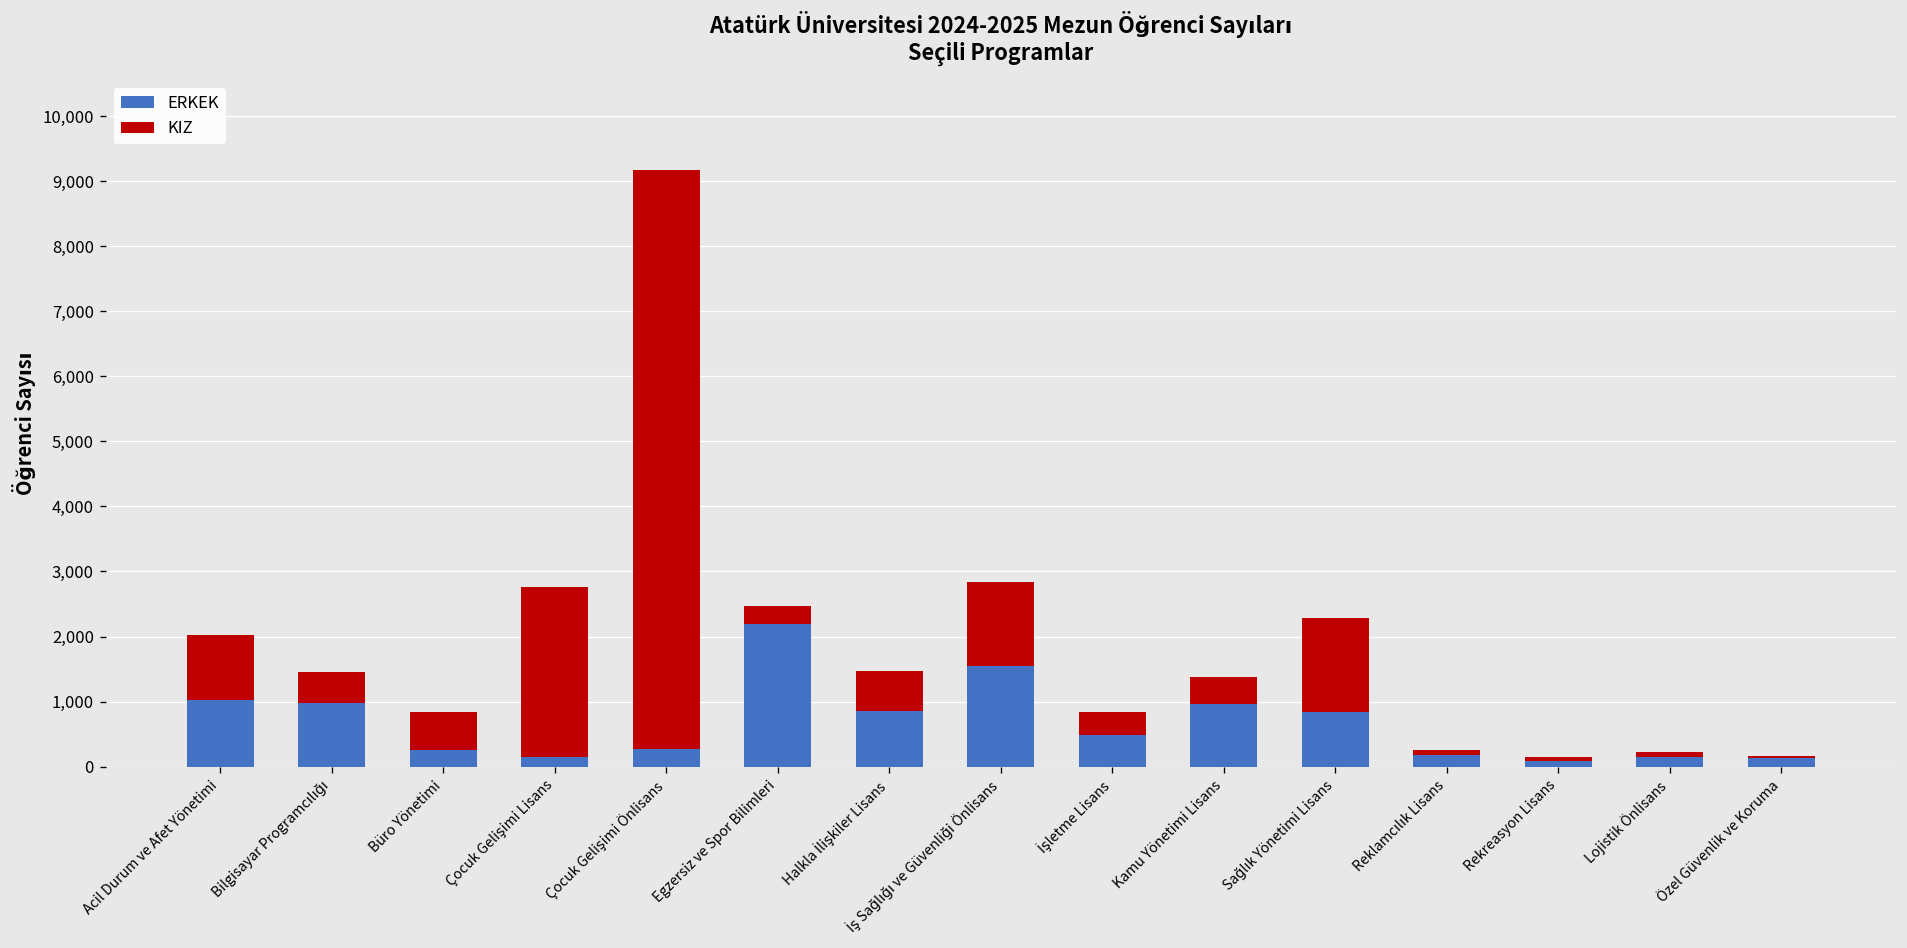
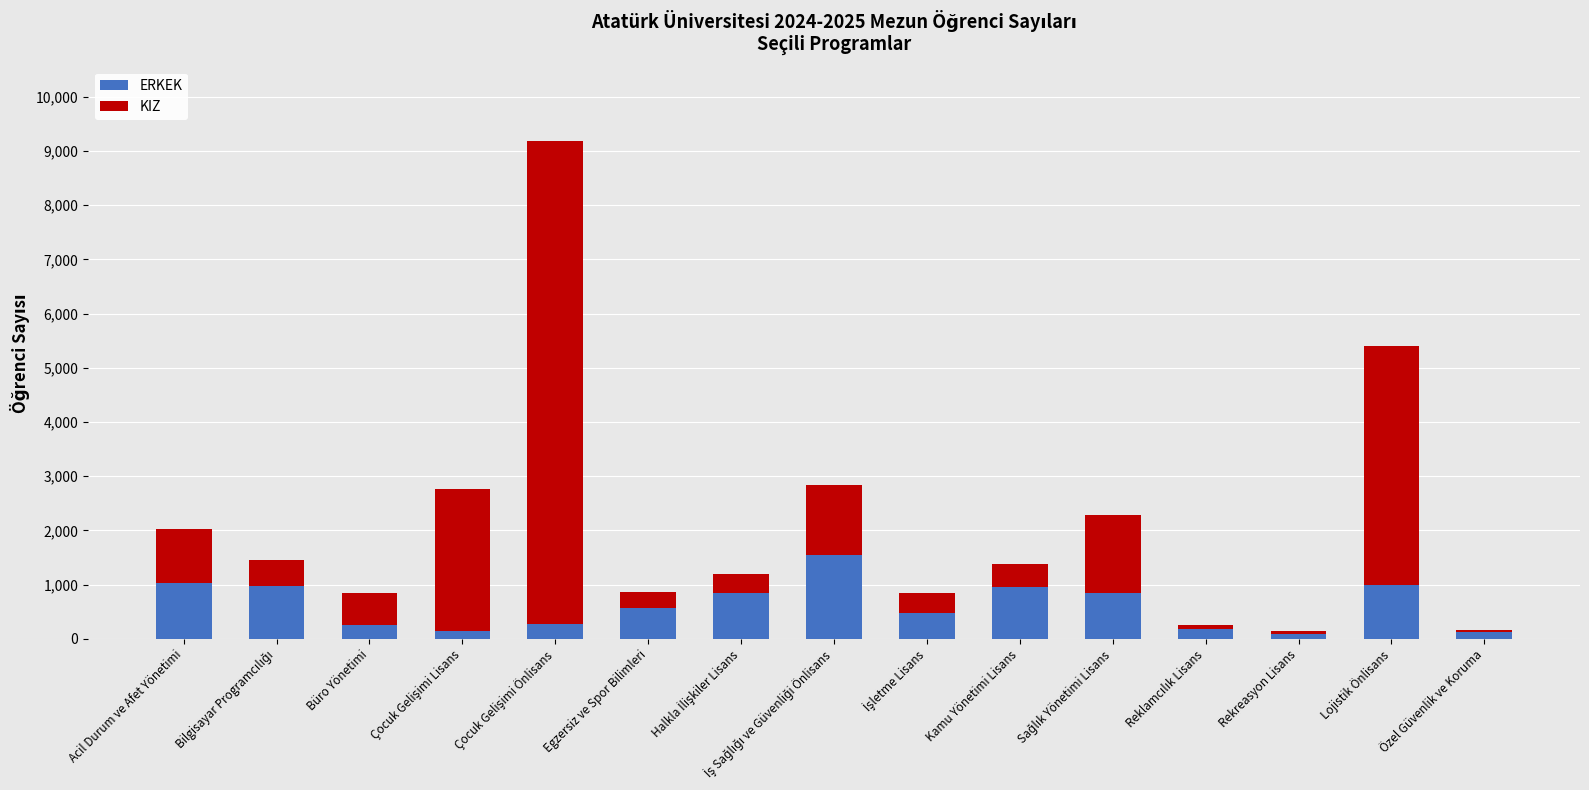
ERKEK, Egzersiz ve Spor Bilimleri: 2,200 -> 600
KIZ, Halkla İlişkiler Lisans: 600 -> 300
ERKEK, Lojistik Önlisans: 100 -> 1,000
KIZ, Lojistik Önlisans: 100 -> 4,400
